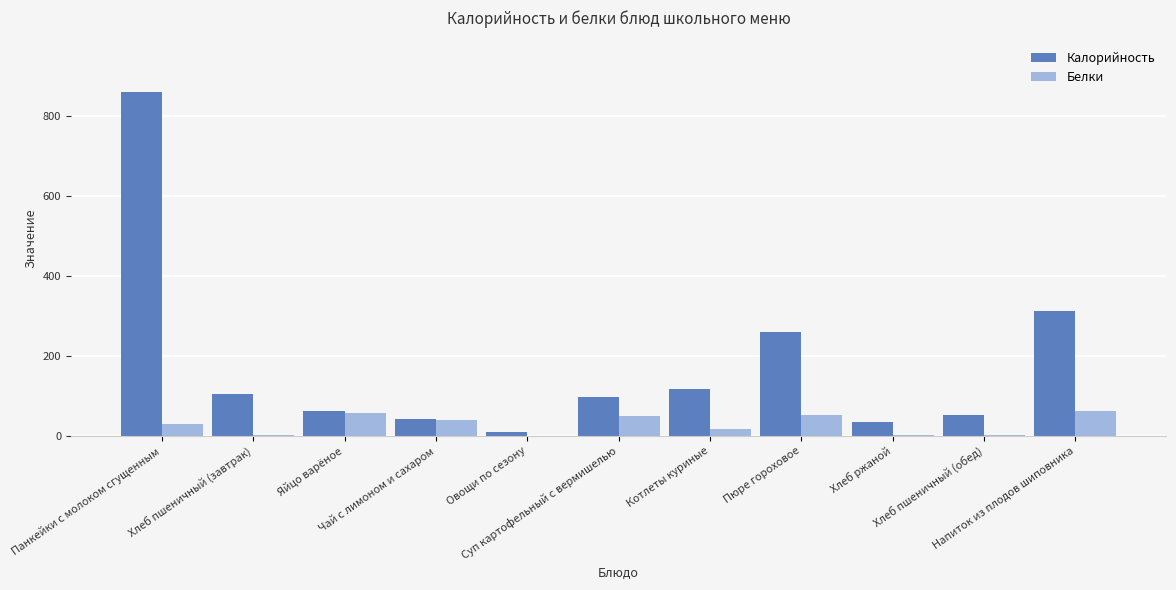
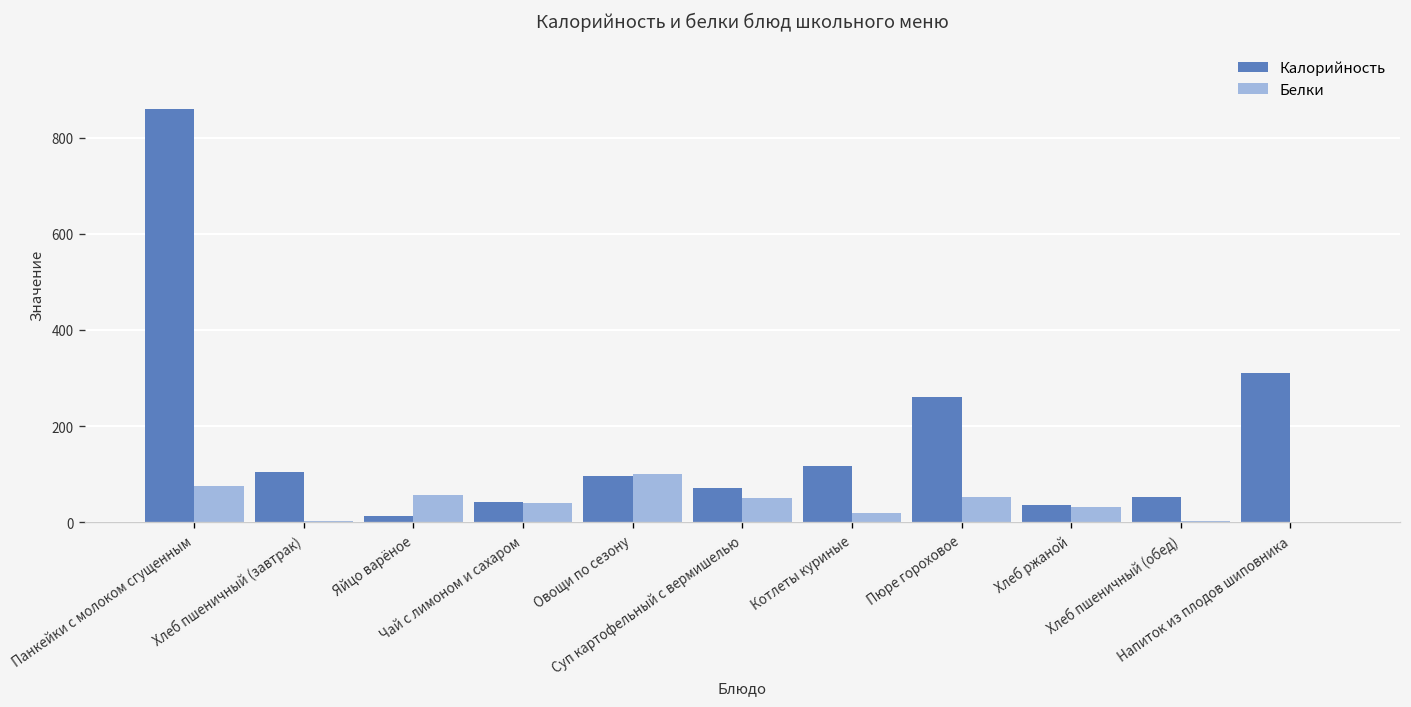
Белки, Панкейки с молоком сгущенным: 30 -> 80
Калорийность, Яйцо варёное: 60 -> 10
Калорийность, Овощи по сезону: 10 -> 100
Белки, Овощи по сезону: 0 -> 100
Калорийность, Суп картофельный с вермишелью: 100 -> 70
Белки, Хлеб ржаной: 0 -> 30
Белки, Напиток из плодов шиповника: 60 -> 0
